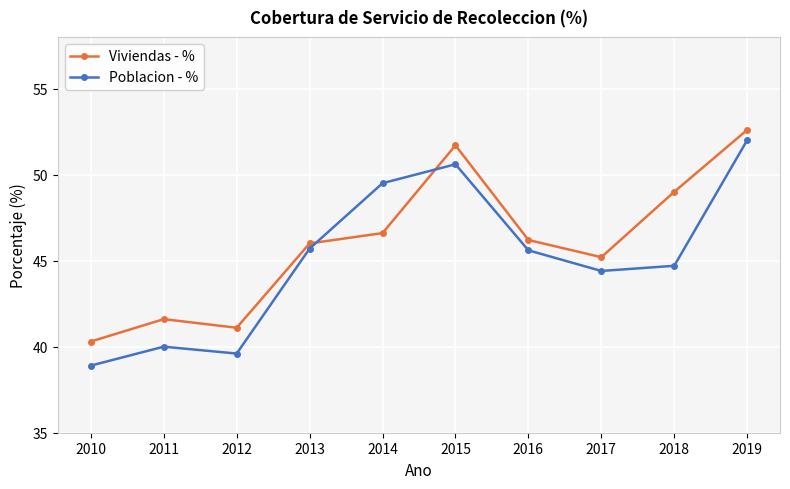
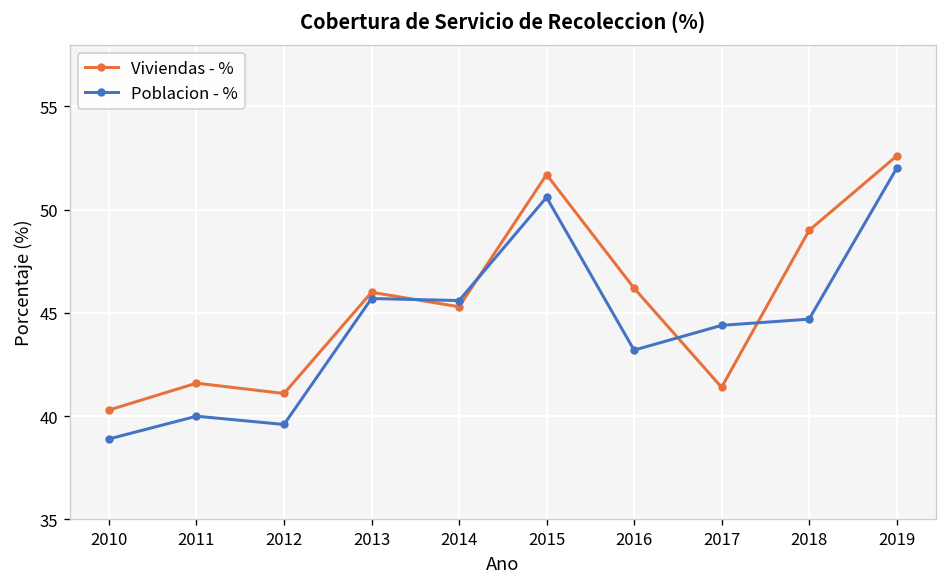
Viviendas - %, 2014: 46.6 -> 45.3
Poblacion - %, 2014: 49.5 -> 45.6
Poblacion - %, 2016: 45.6 -> 43.2
Viviendas - %, 2017: 45.2 -> 41.4
